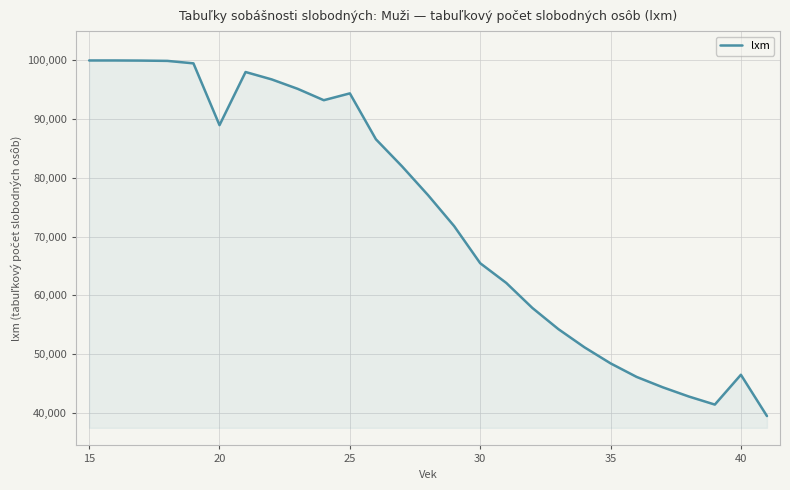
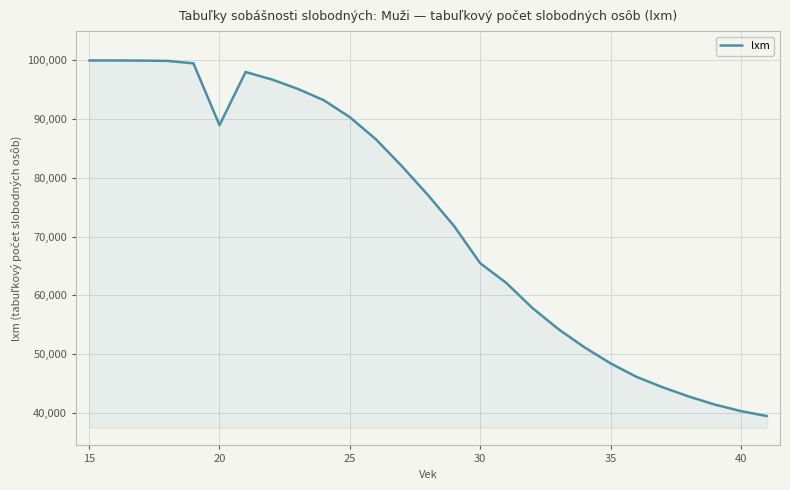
25: 94,000 -> 90,000
40: 46,000 -> 40,000
